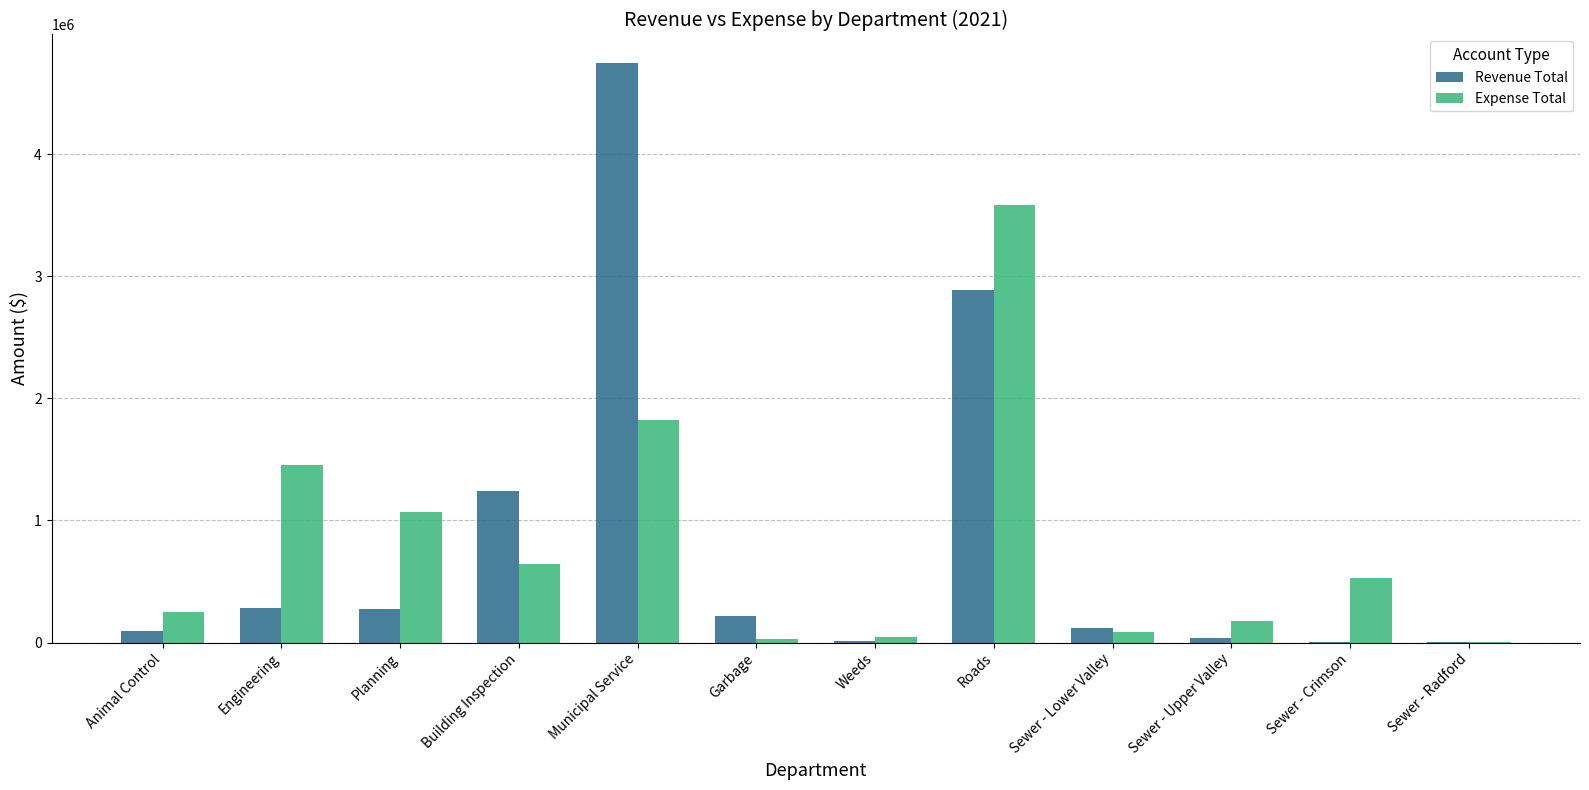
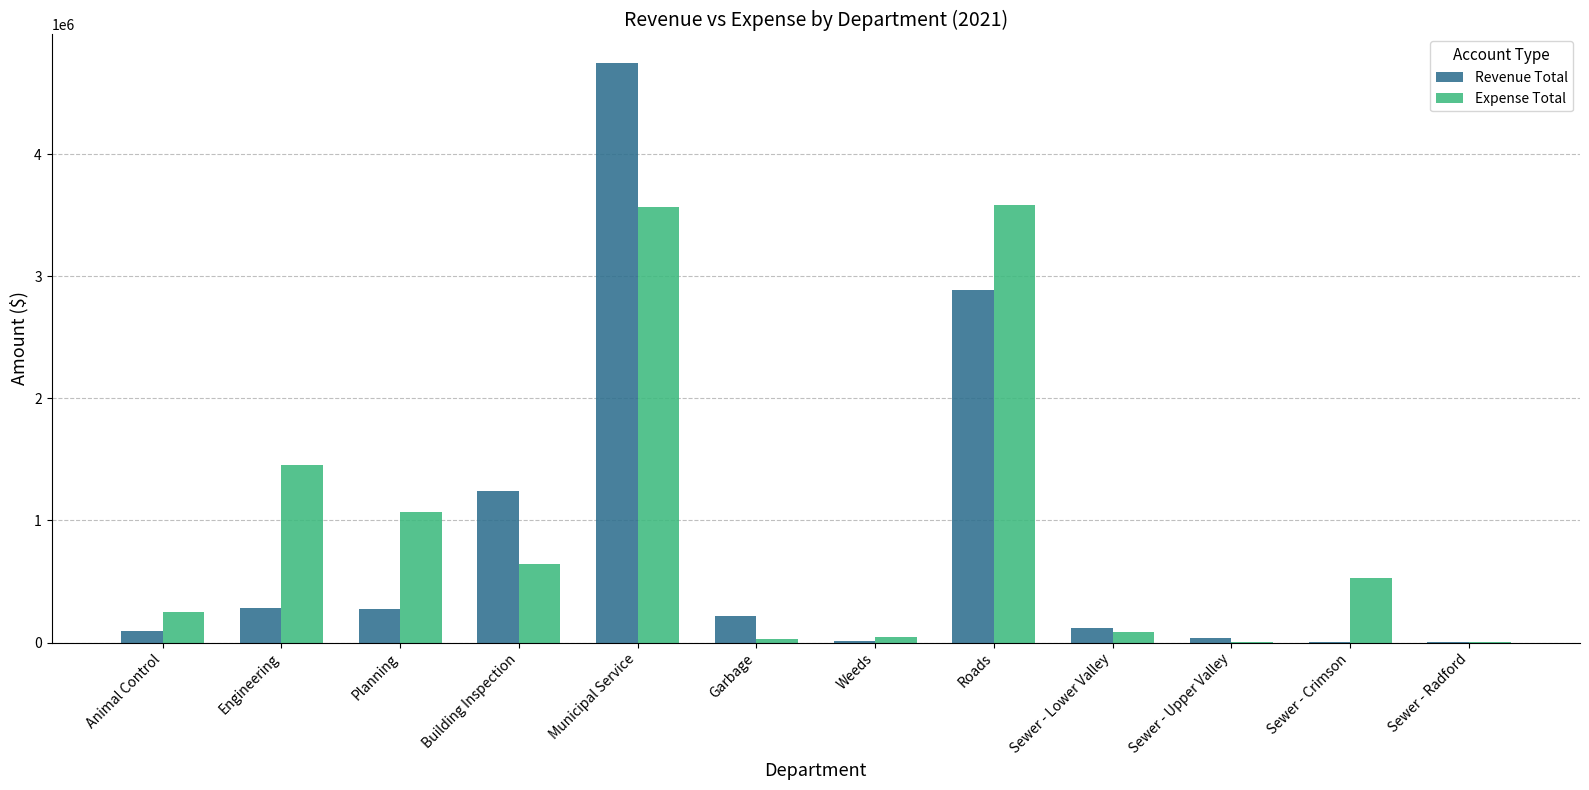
Expense Total, Municipal Service: 1830000 -> 3570000
Expense Total, Sewer - Upper Valley: 170000 -> 10000
